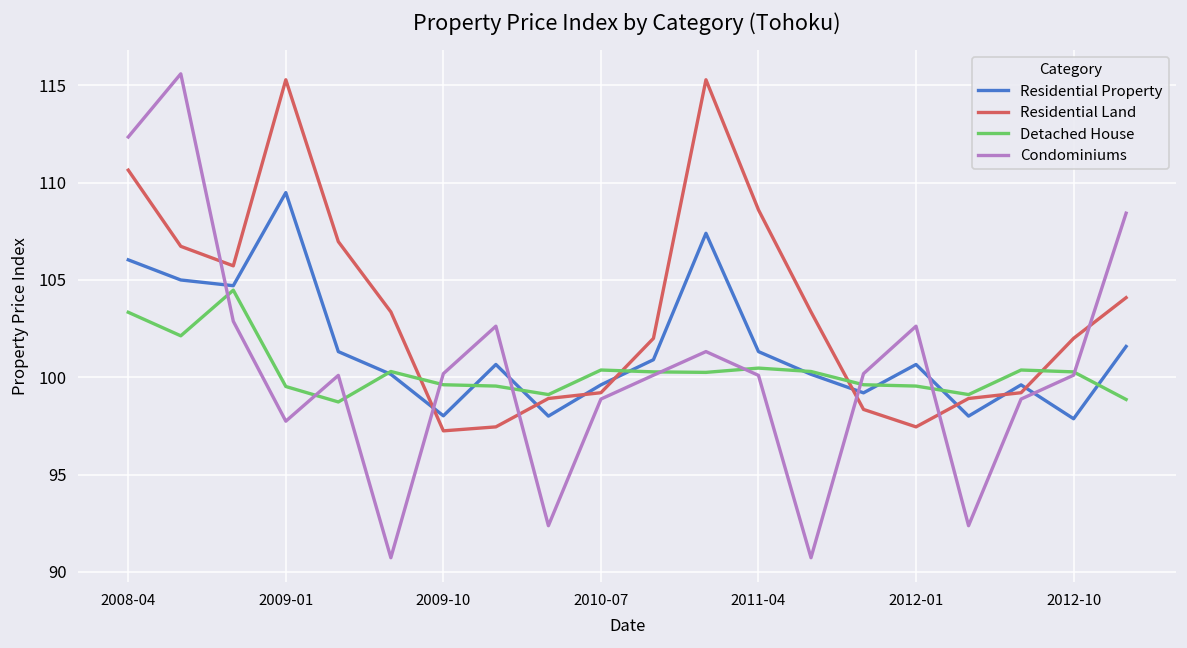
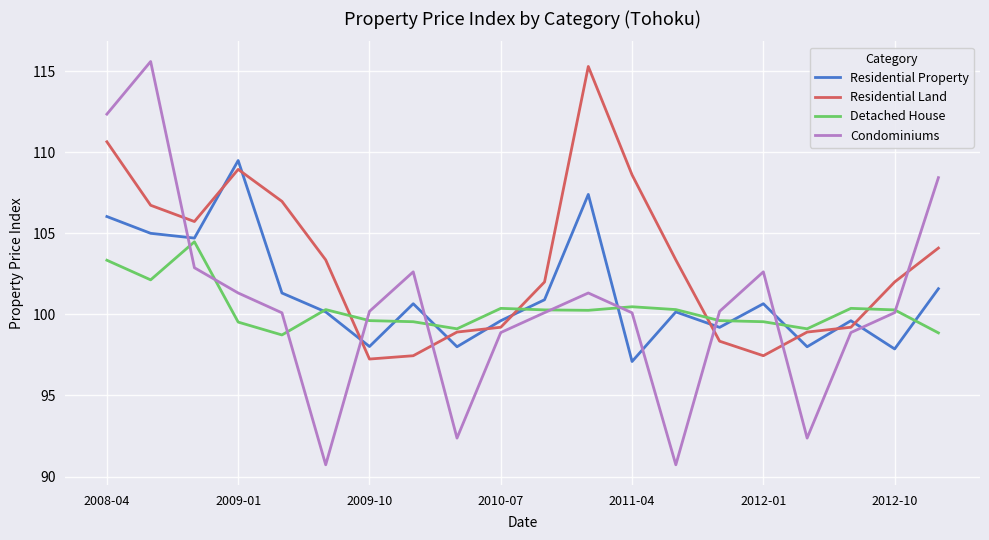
Residential Land, 2009-01: 115.3 -> 108.9
Condominiums, 2009-01: 97.7 -> 101.3
Residential Property, 2011-04: 101.3 -> 97.1
